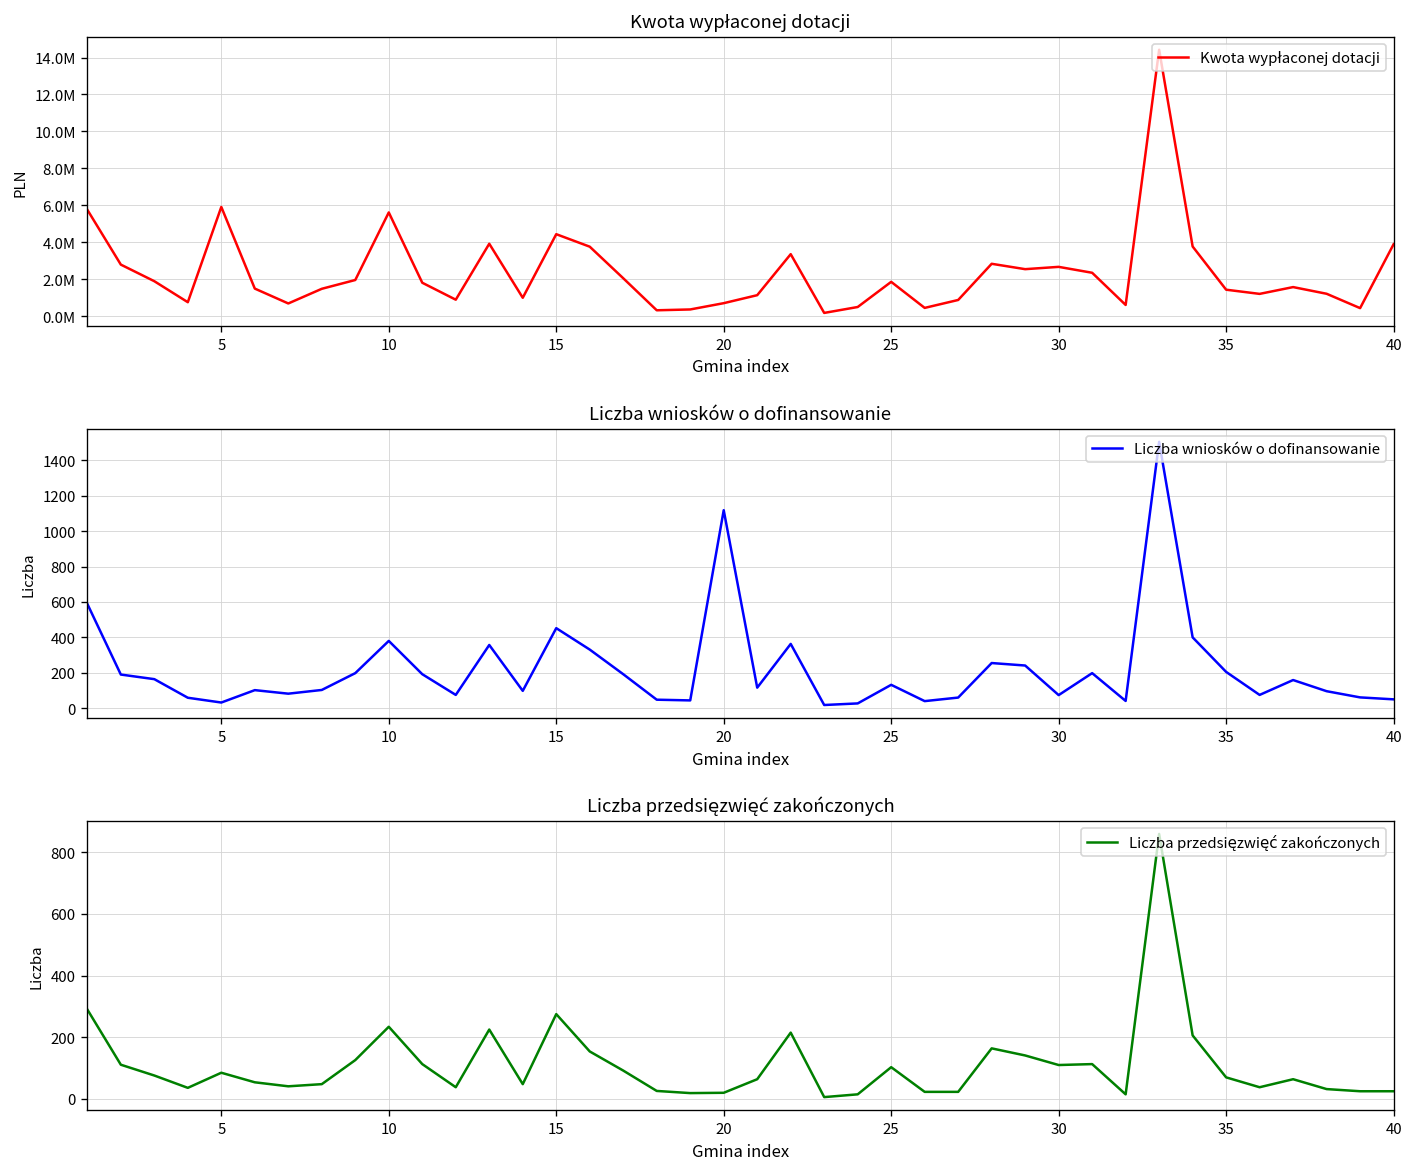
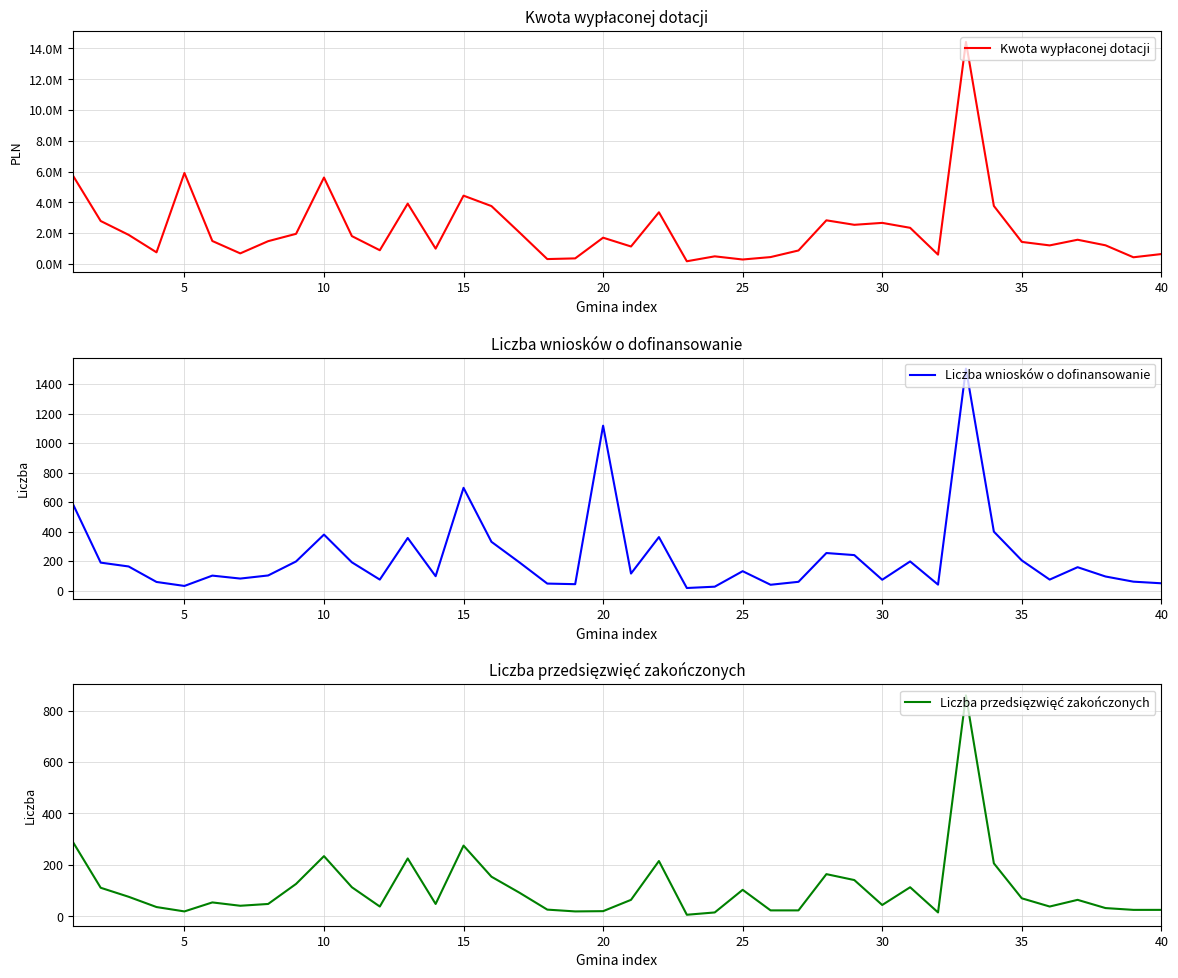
Kwota wypłaconej dotacji, 20: 700000 -> 1700000
Kwota wypłaconej dotacji, 25: 1900000 -> 300000
Kwota wypłaconej dotacji, 40: 3900000 -> 600000
Liczba wniosków o dofinansowanie, 15: 450 -> 700
Liczba przedsięzwięć zakończonych, 5: 90 -> 20
Liczba przedsięzwięć zakończonych, 30: 110 -> 40
